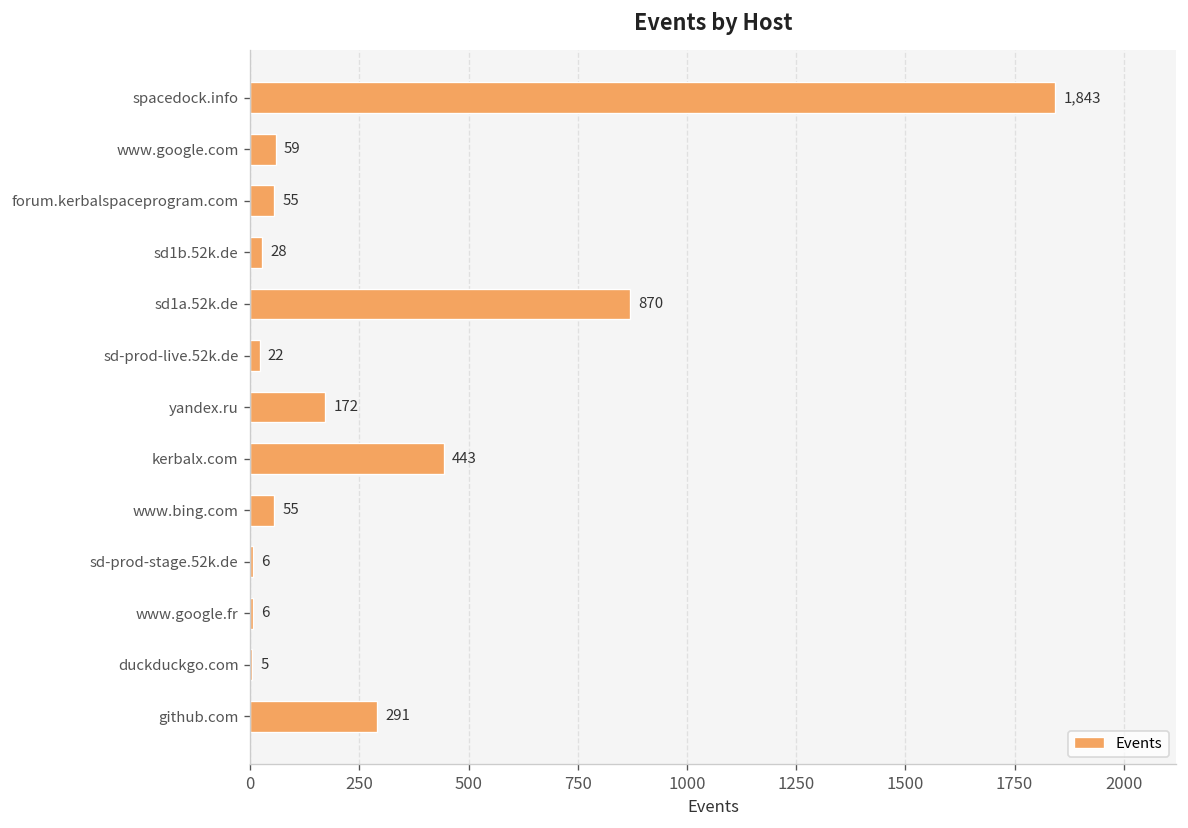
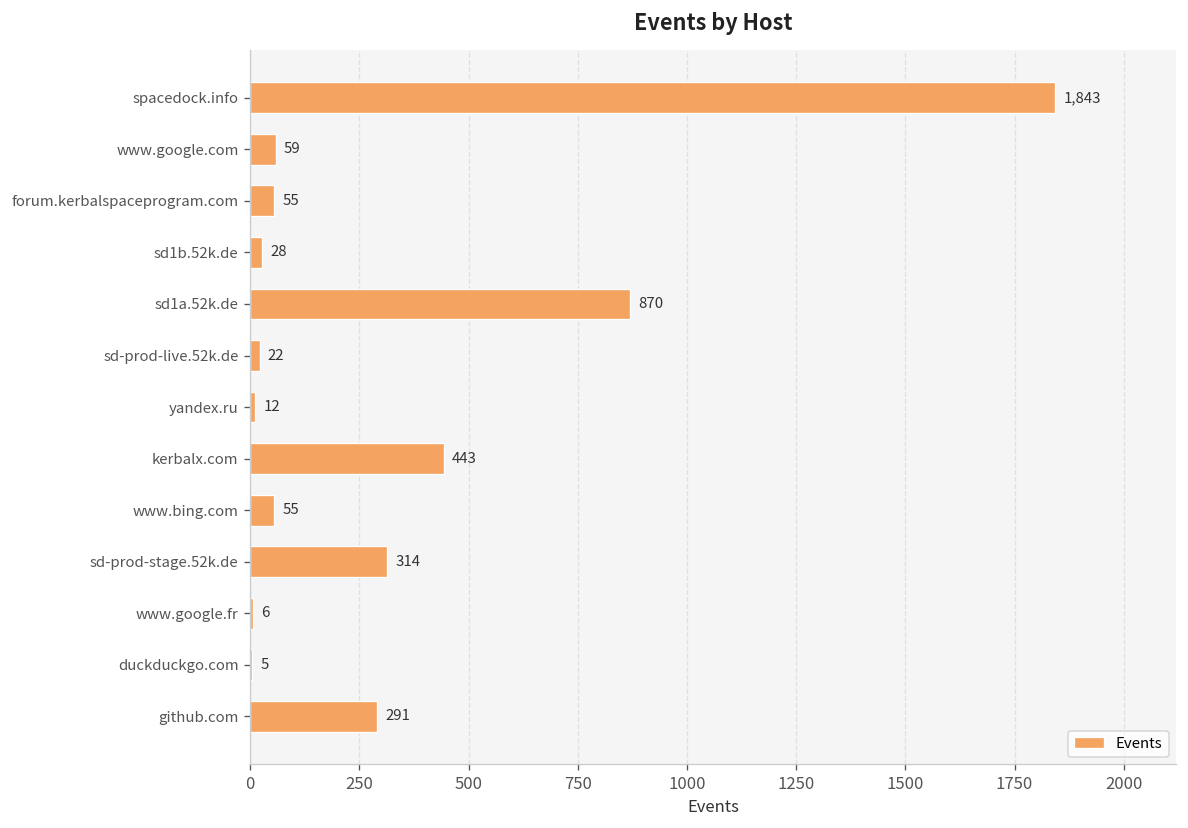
yandex.ru: 172 -> 12
sd-prod-stage.52k.de: 6 -> 314
